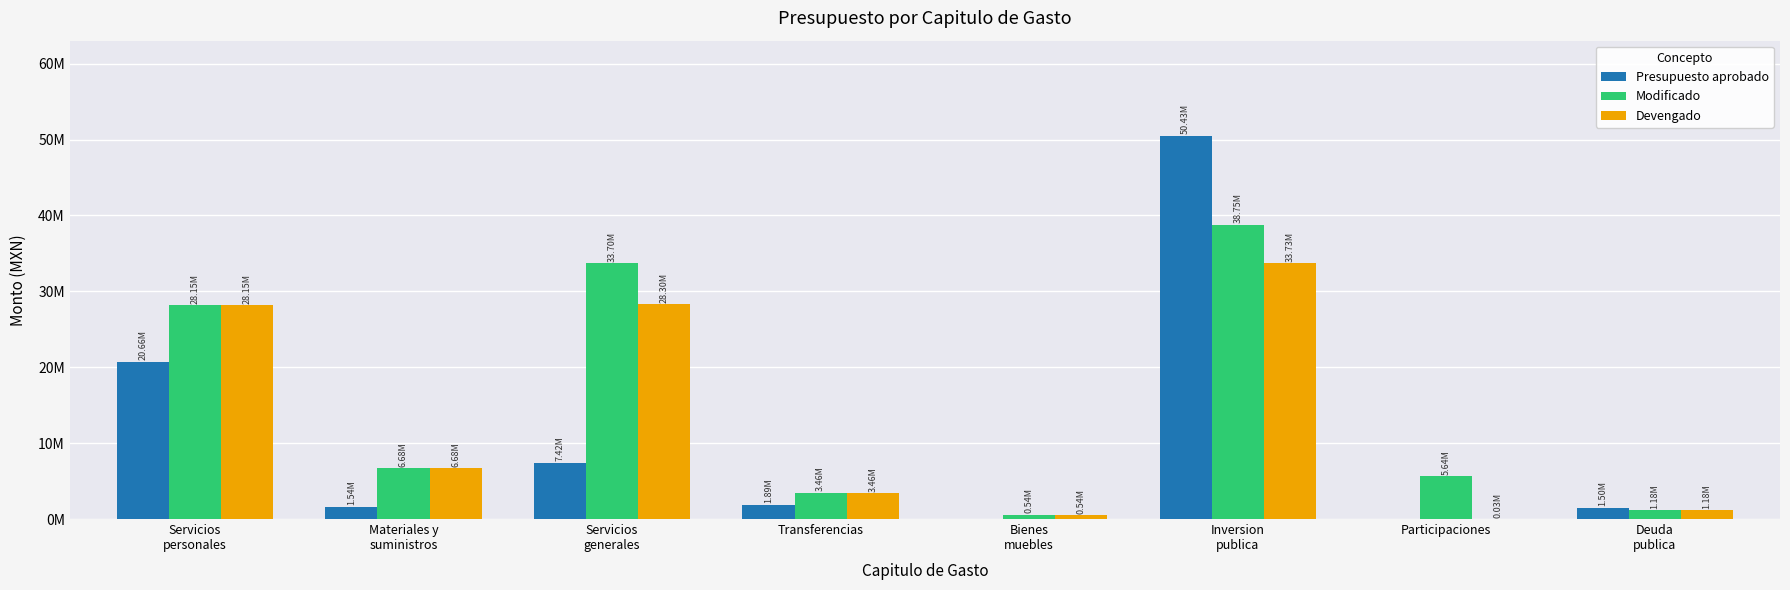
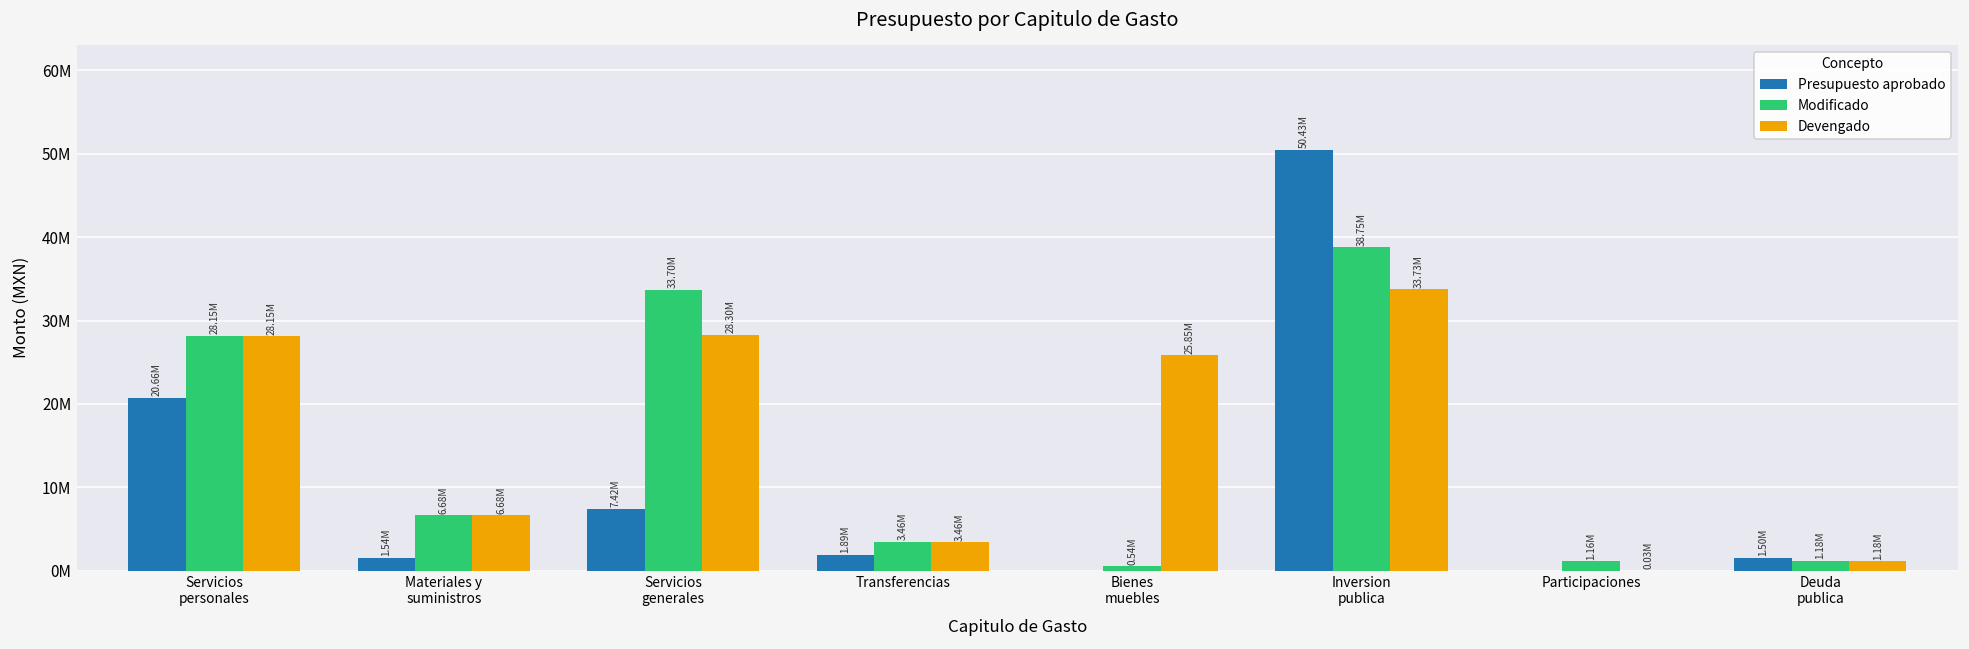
Devengado, Bienes muebles: 0.54M -> 25.85M
Modificado, Participaciones: 5.64M -> 1.16M
